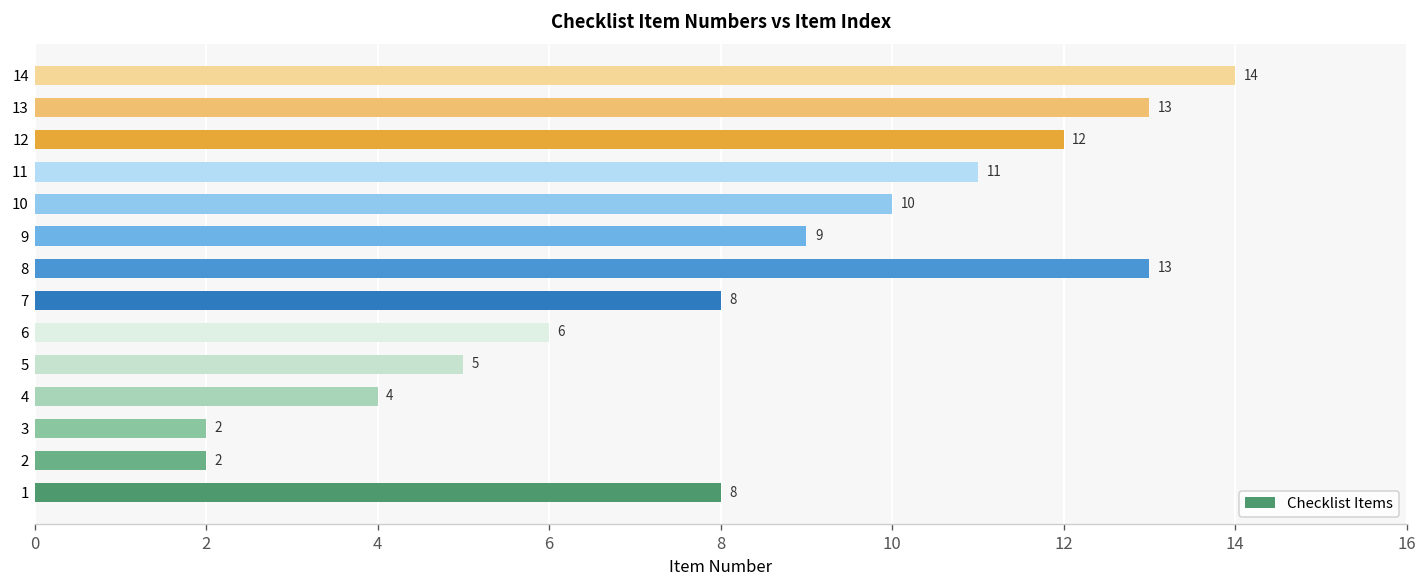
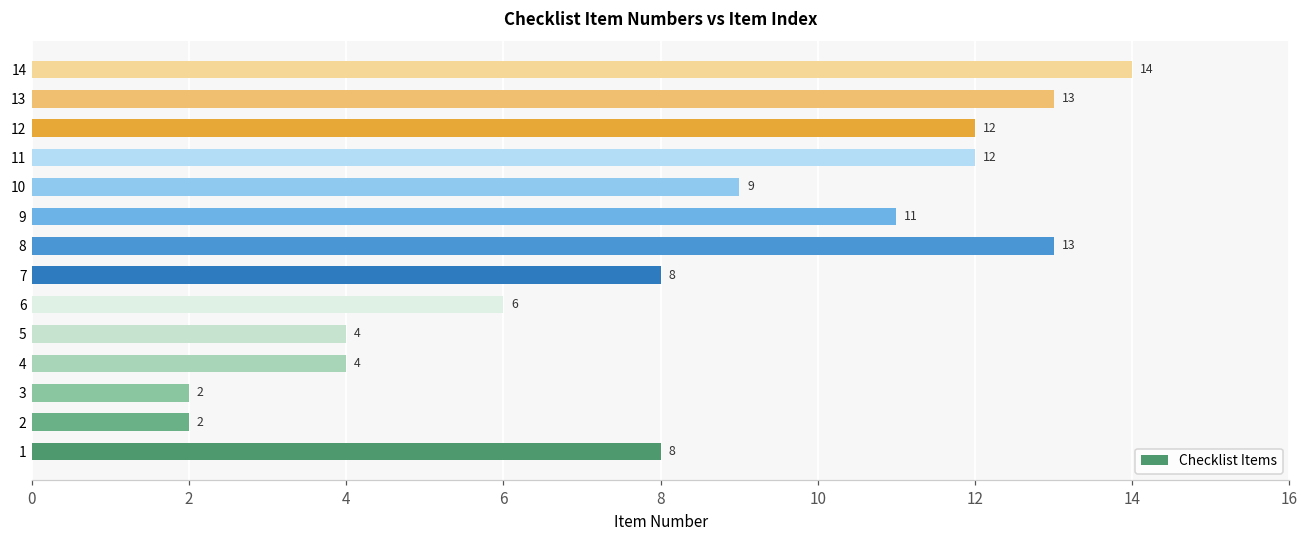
11: 11 -> 12
10: 10 -> 9
9: 9 -> 11
5: 5 -> 4
